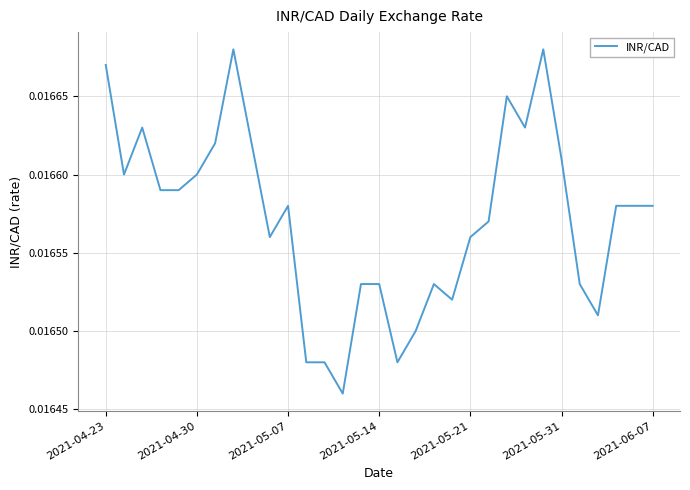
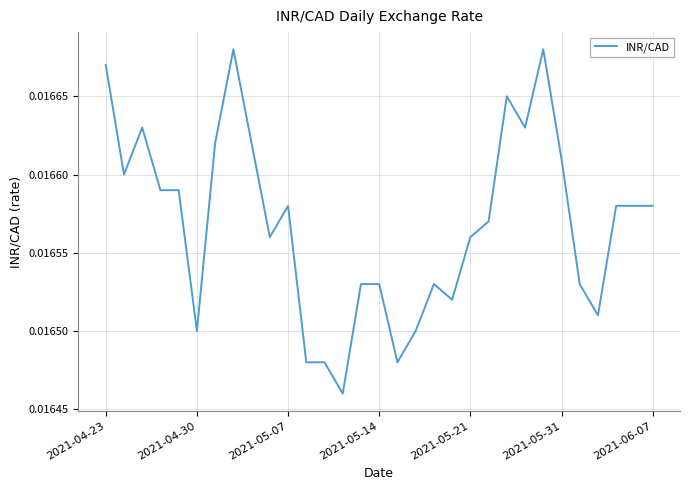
2021-04-30: 0.0166 -> 0.0165
